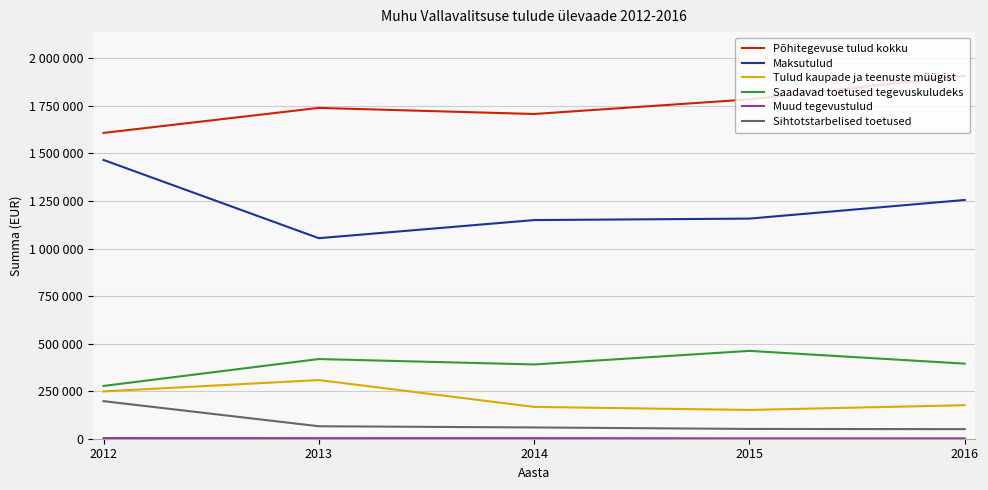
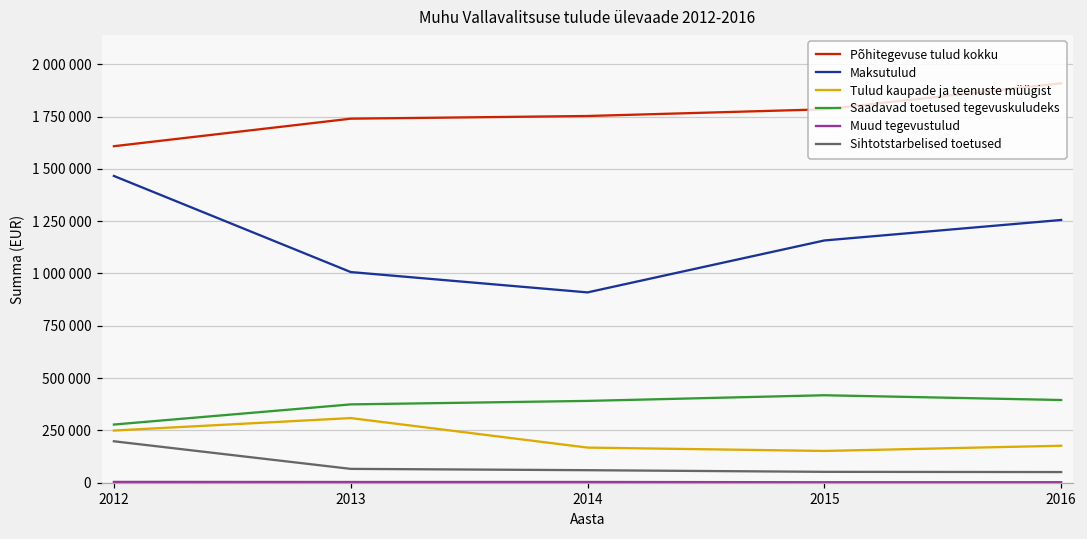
Maksutulud, 2013: 1050000 -> 1010000
Saadavad toetused tegevuskuludeks, 2013: 420000 -> 370000
Põhitegevuse tulud kokku, 2014: 1710000 -> 1750000
Maksutulud, 2014: 1150000 -> 910000
Saadavad toetused tegevuskuludeks, 2015: 460000 -> 420000
